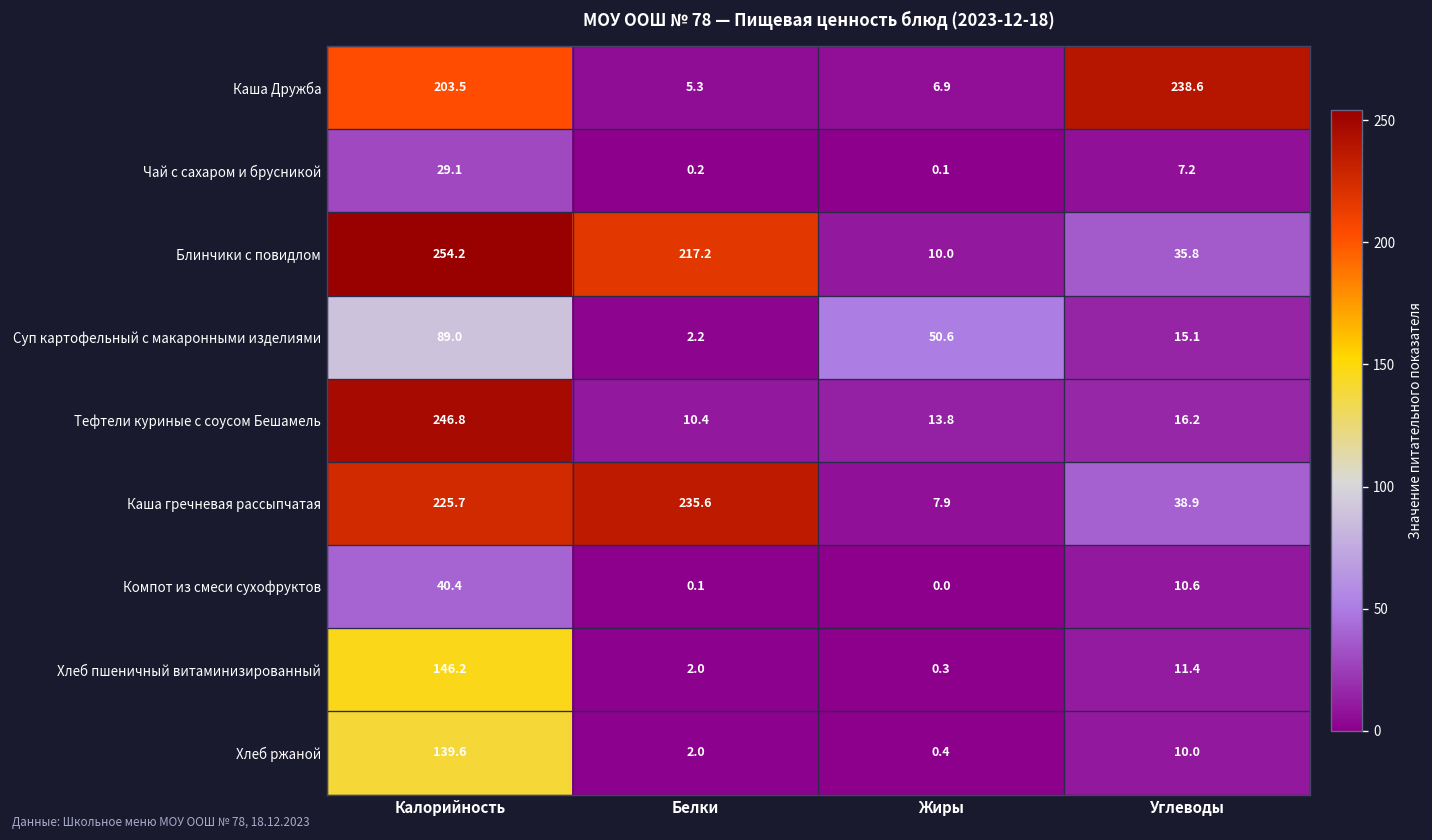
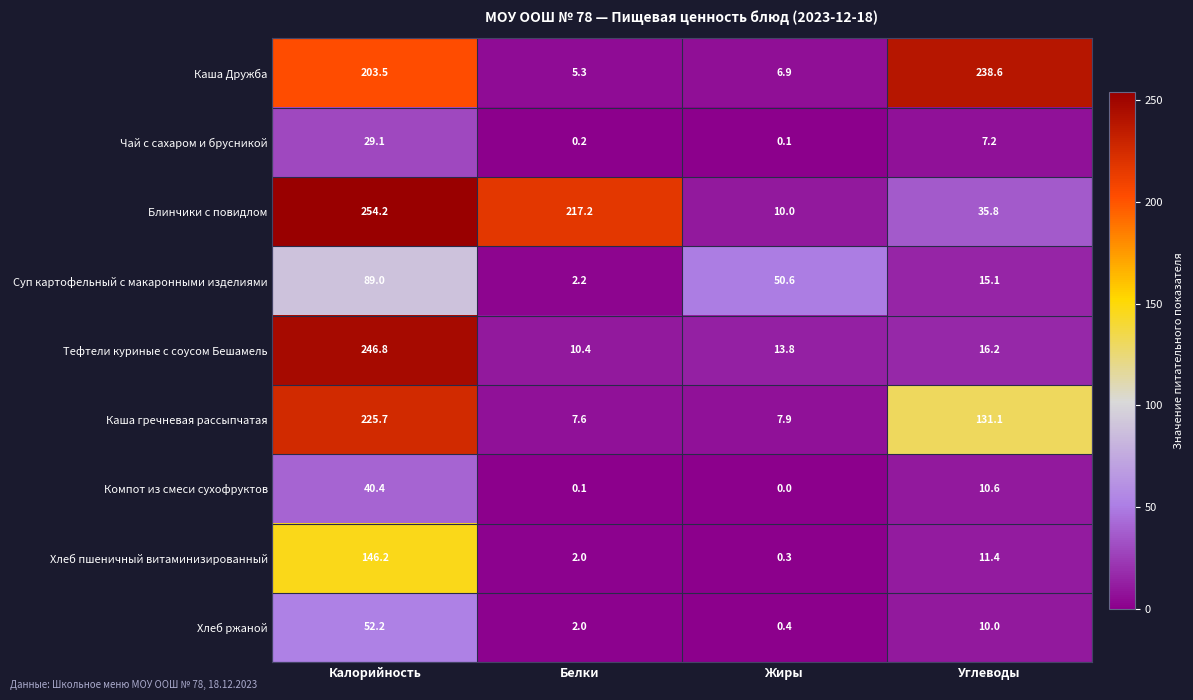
Каша гречневая рассыпчатая, Белки: 235.6 -> 7.6
Каша гречневая рассыпчатая, Углеводы: 38.9 -> 131.1
Хлеб ржаной, Калорийность: 139.6 -> 52.2
